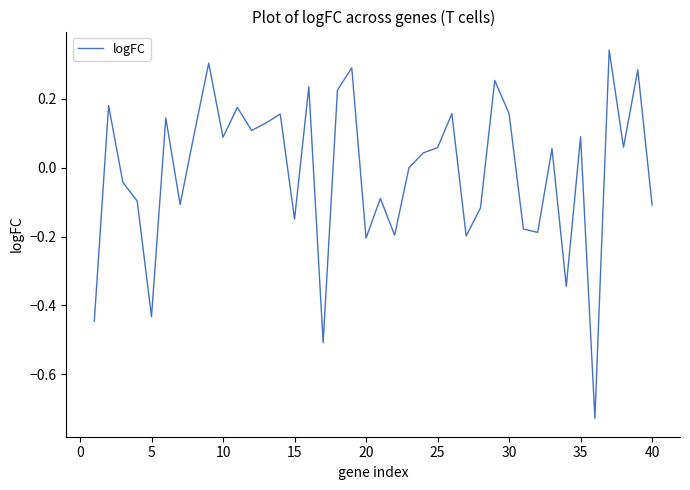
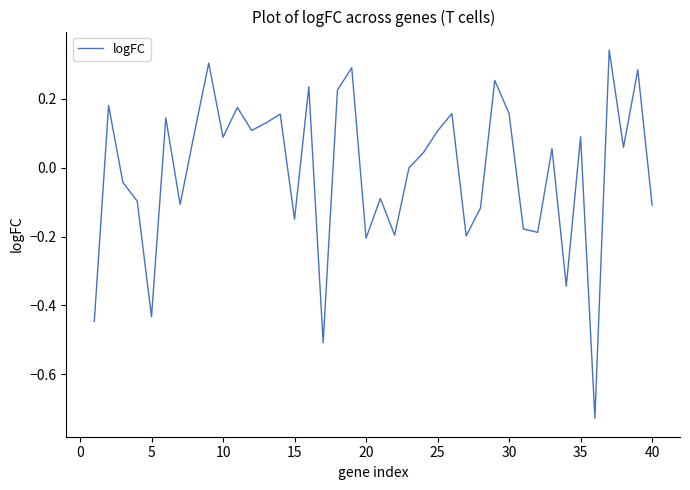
25: 0.06 -> 0.11
